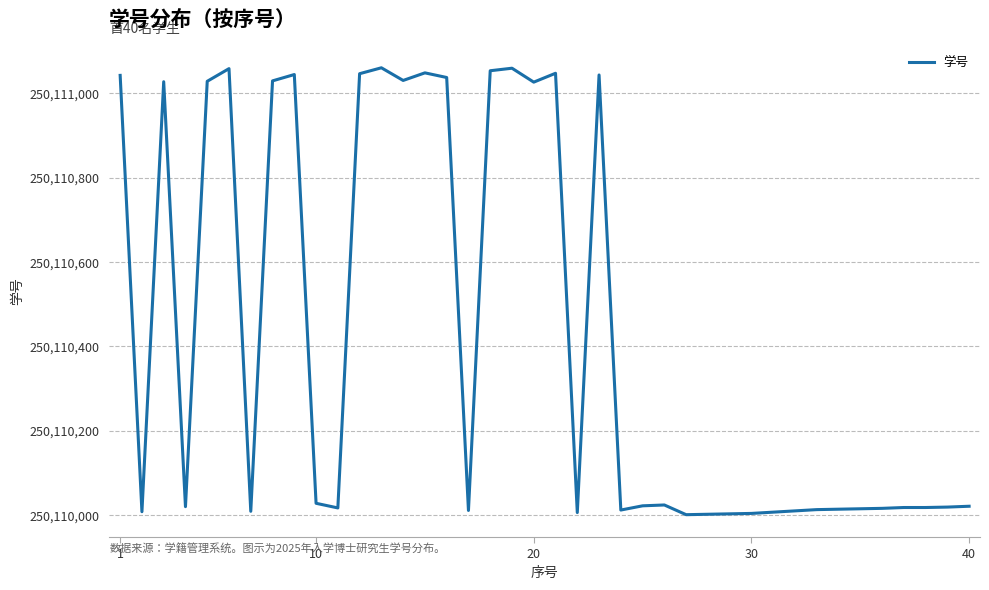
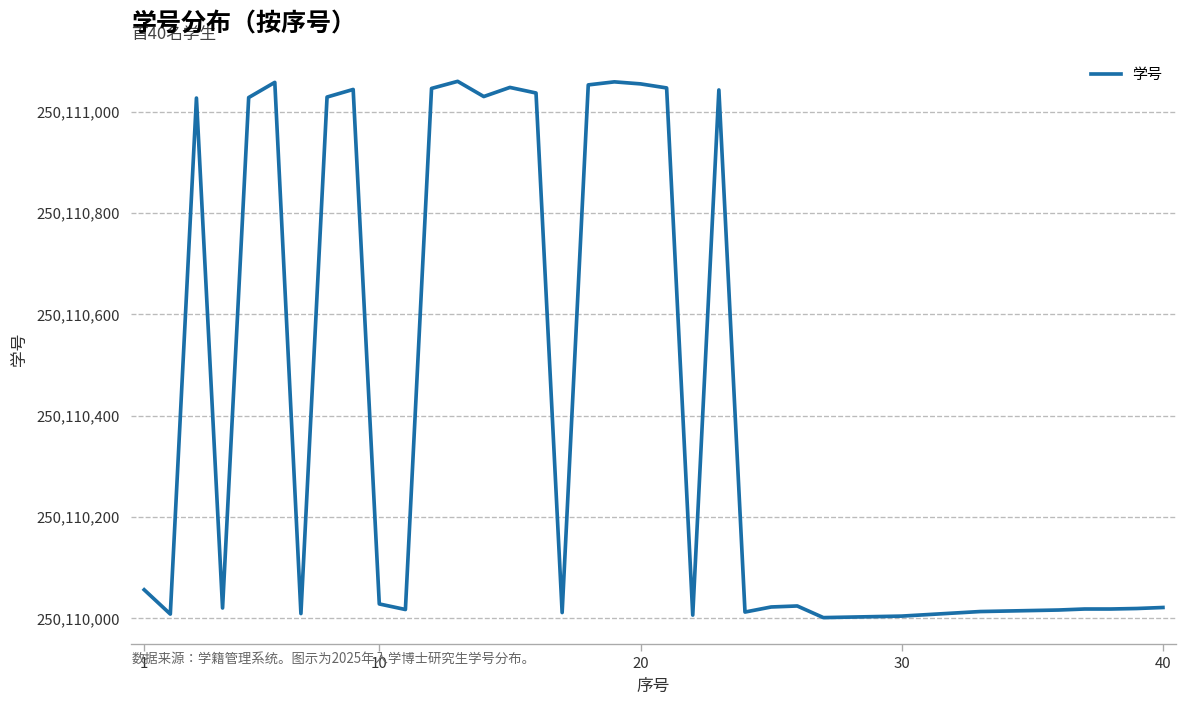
1: 250,111,040 -> 250,110,060
20: 250,111,030 -> 250,111,060
